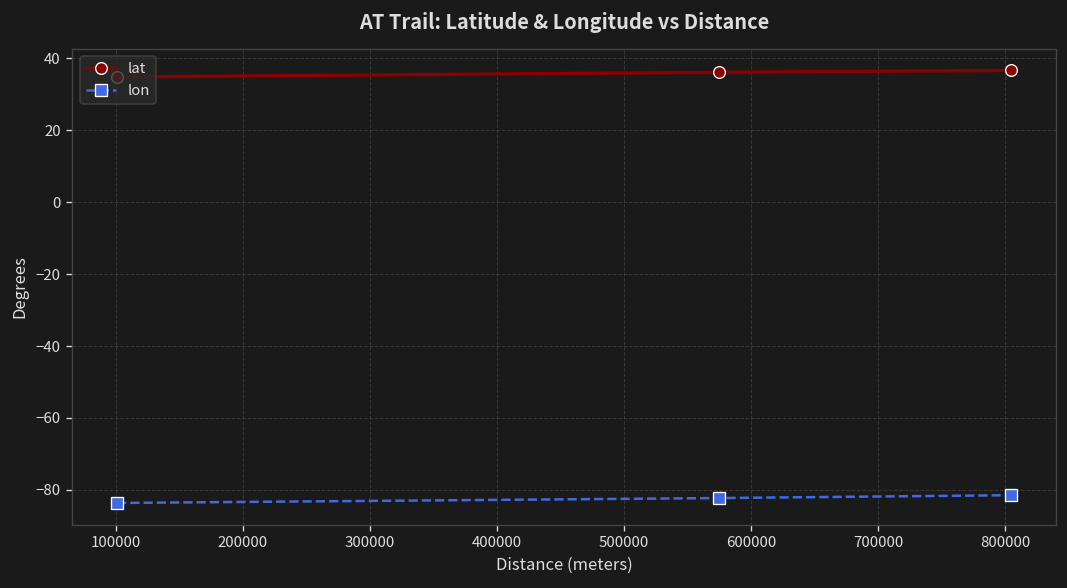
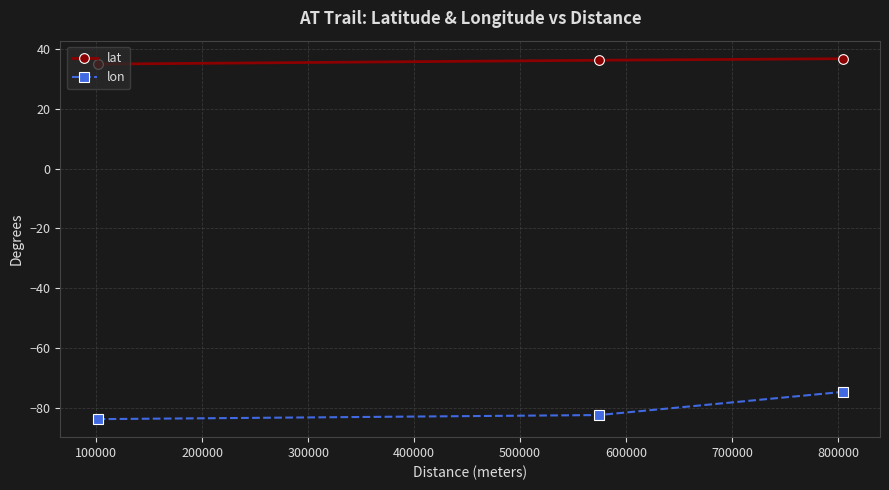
lon, 800000: -81 -> -75
